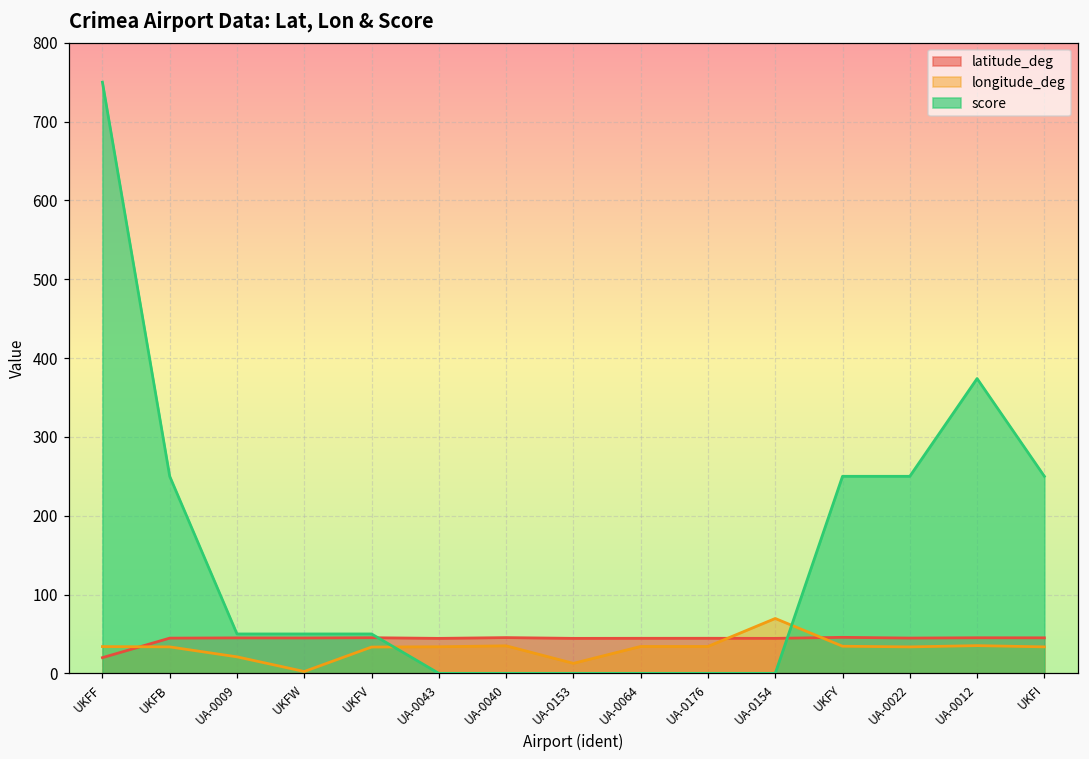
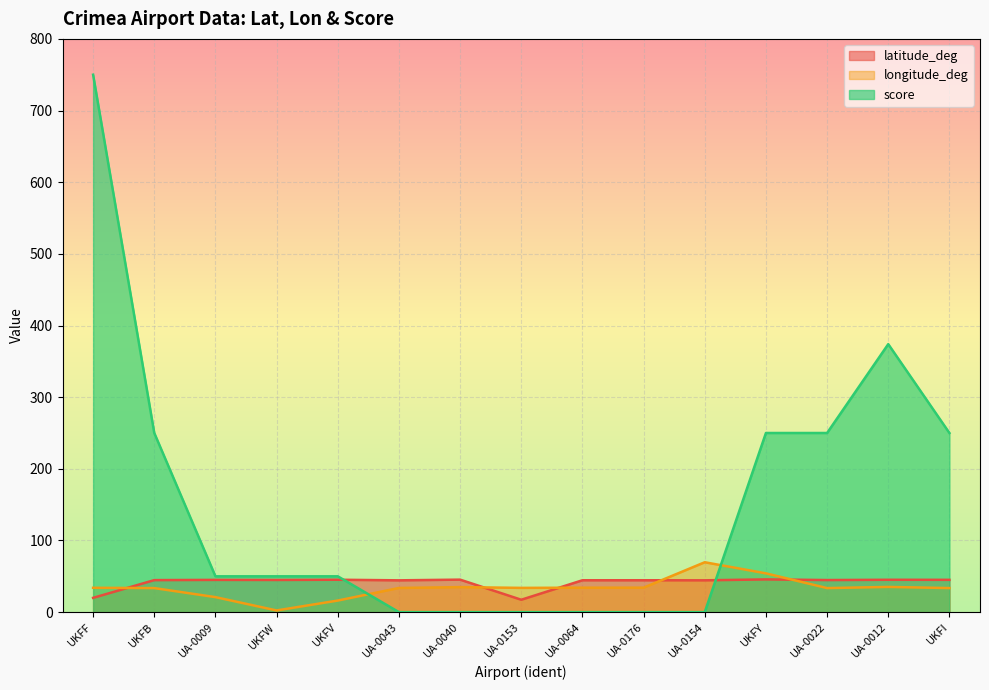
longitude_deg, UKFV: 30 -> 20
latitude_deg, UA-0153: 40 -> 20
longitude_deg, UA-0153: 10 -> 30
longitude_deg, UKFY: 30 -> 50
